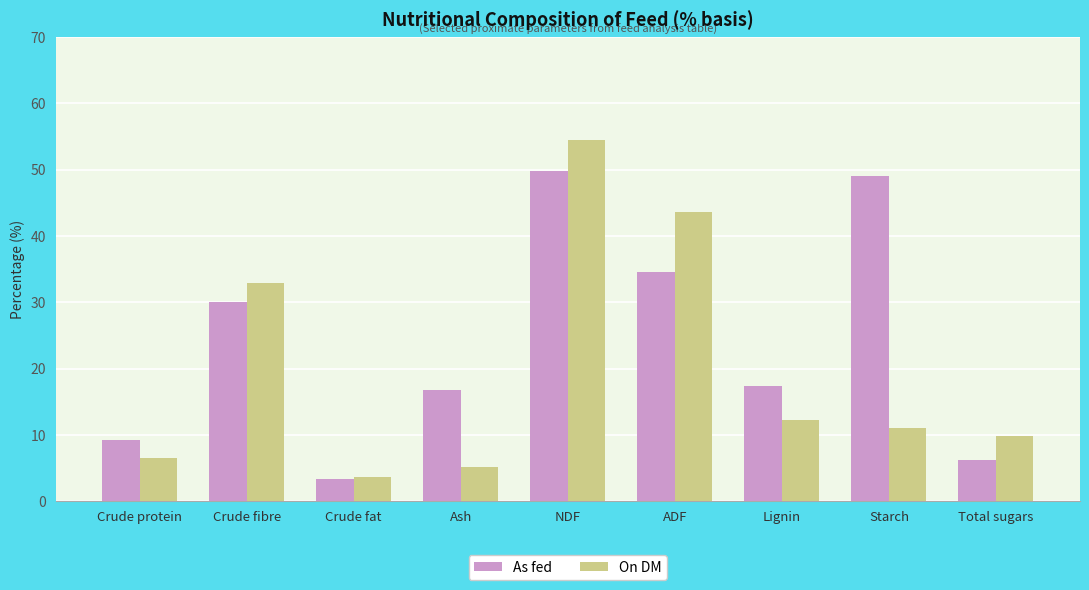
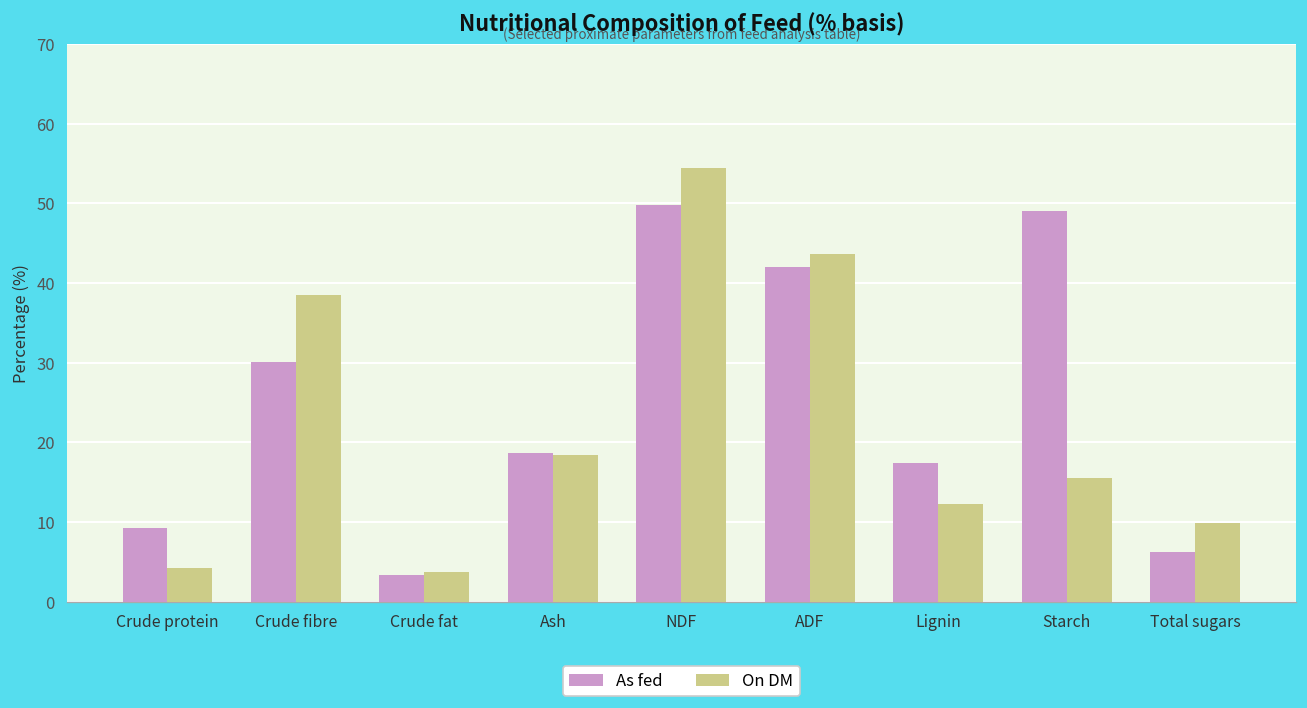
On DM, Crude protein: 7 -> 4
On DM, Crude fibre: 33 -> 39
As fed, Ash: 17 -> 19
On DM, Ash: 5 -> 18
As fed, ADF: 35 -> 42
On DM, Starch: 11 -> 16
